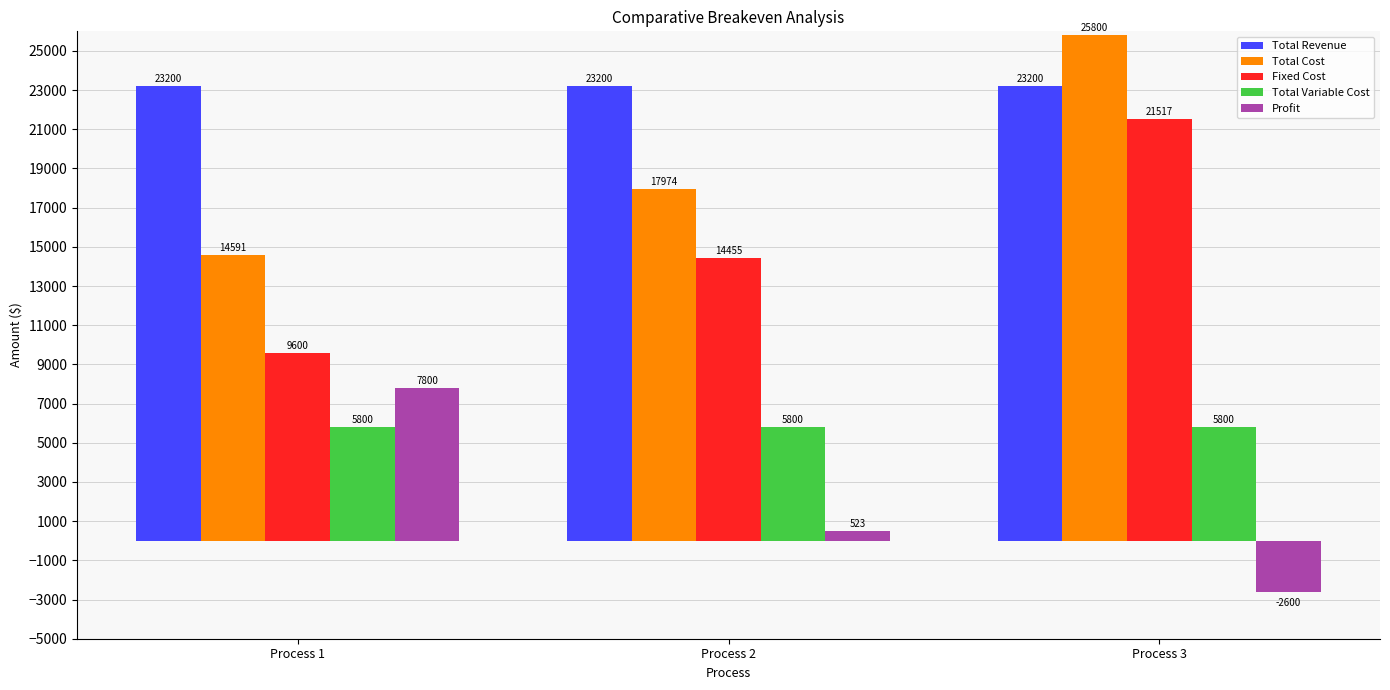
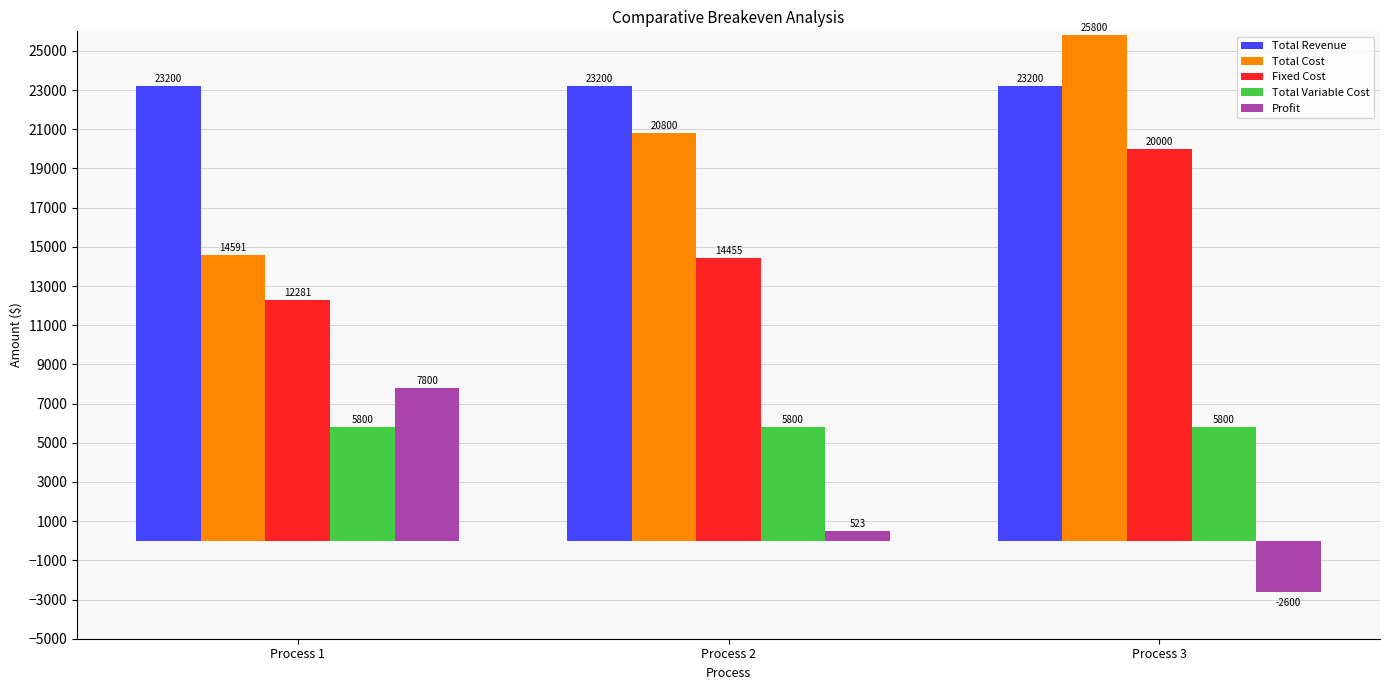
Fixed Cost, Process 1: 9600 -> 12281
Total Cost, Process 2: 17974 -> 20800
Fixed Cost, Process 3: 21517 -> 20000
